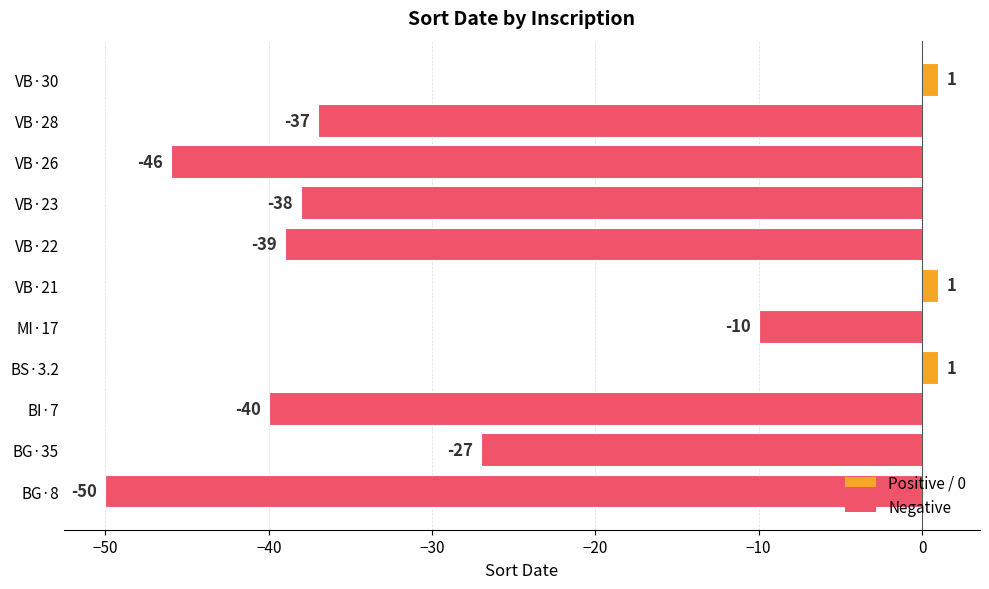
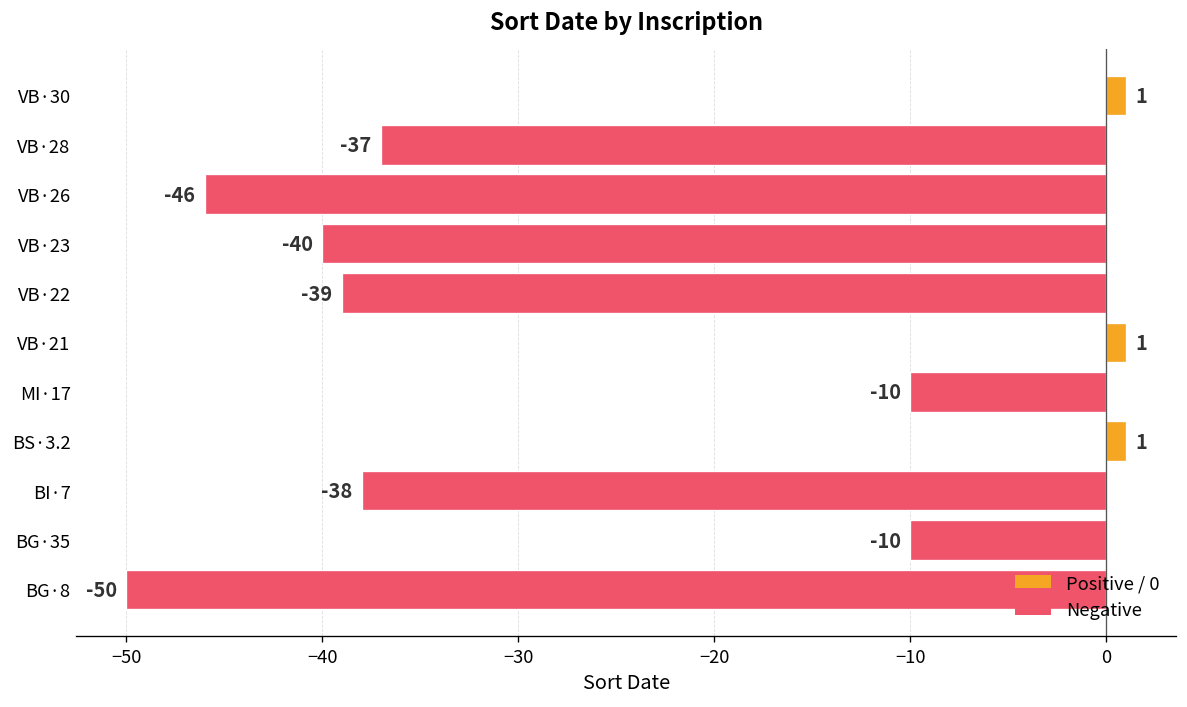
VB·23: -38 -> -40
BI·7: -40 -> -38
BG·35: -27 -> -10
